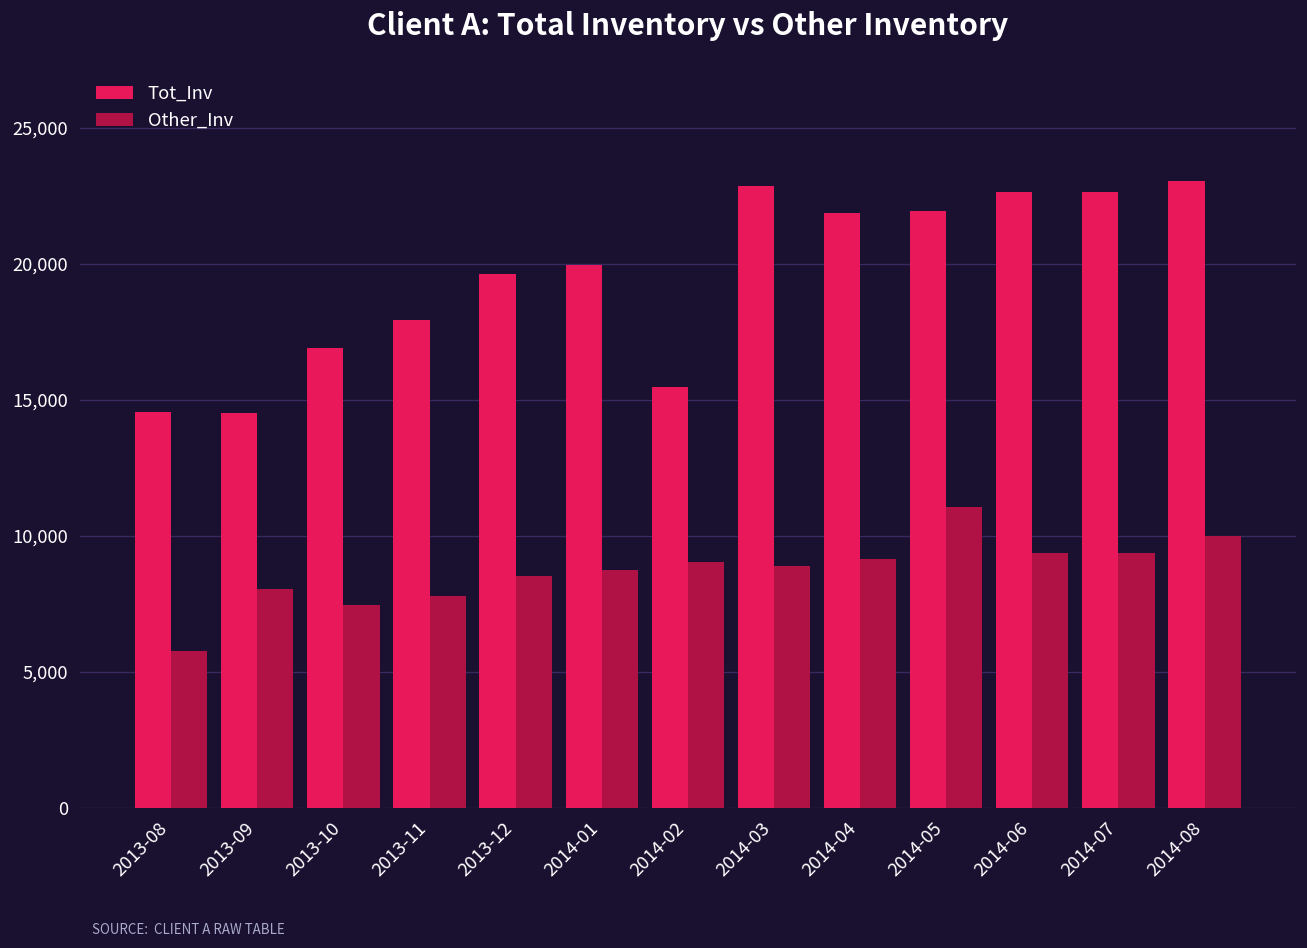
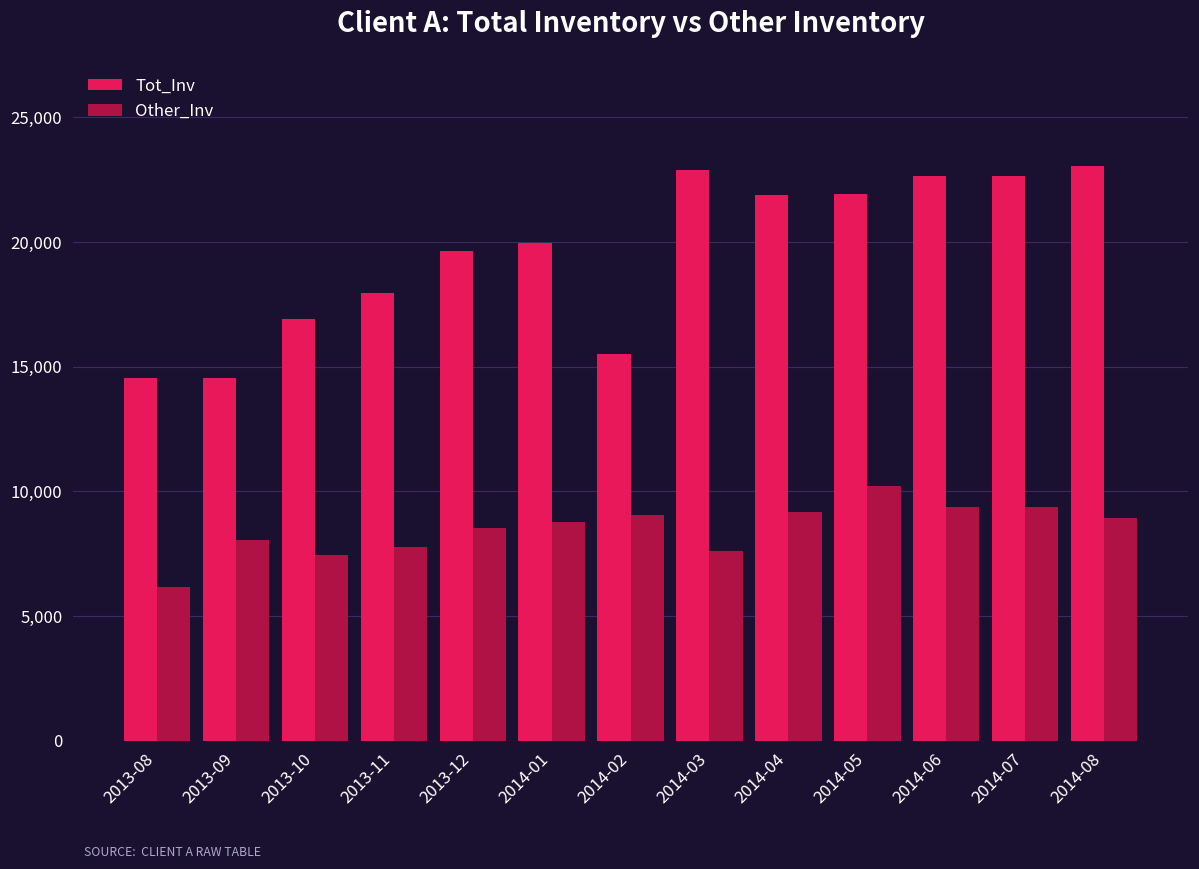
Other_Inv, 2013-08: 5,800 -> 6,200
Other_Inv, 2014-03: 8,900 -> 7,600
Other_Inv, 2014-05: 11,100 -> 10,200
Other_Inv, 2014-08: 10,000 -> 8,900
